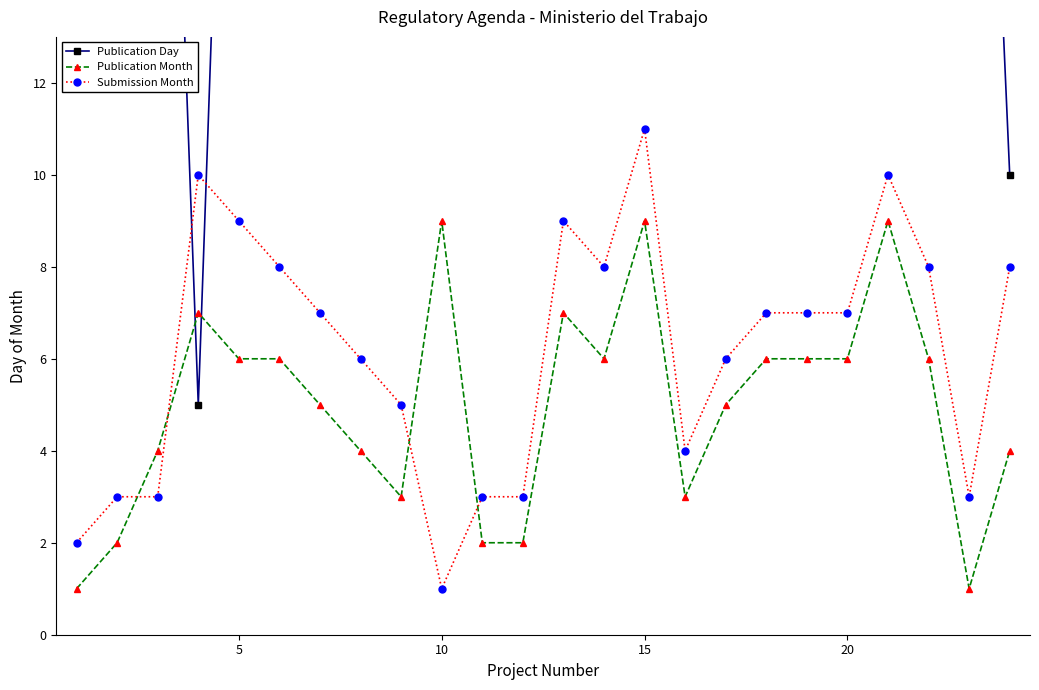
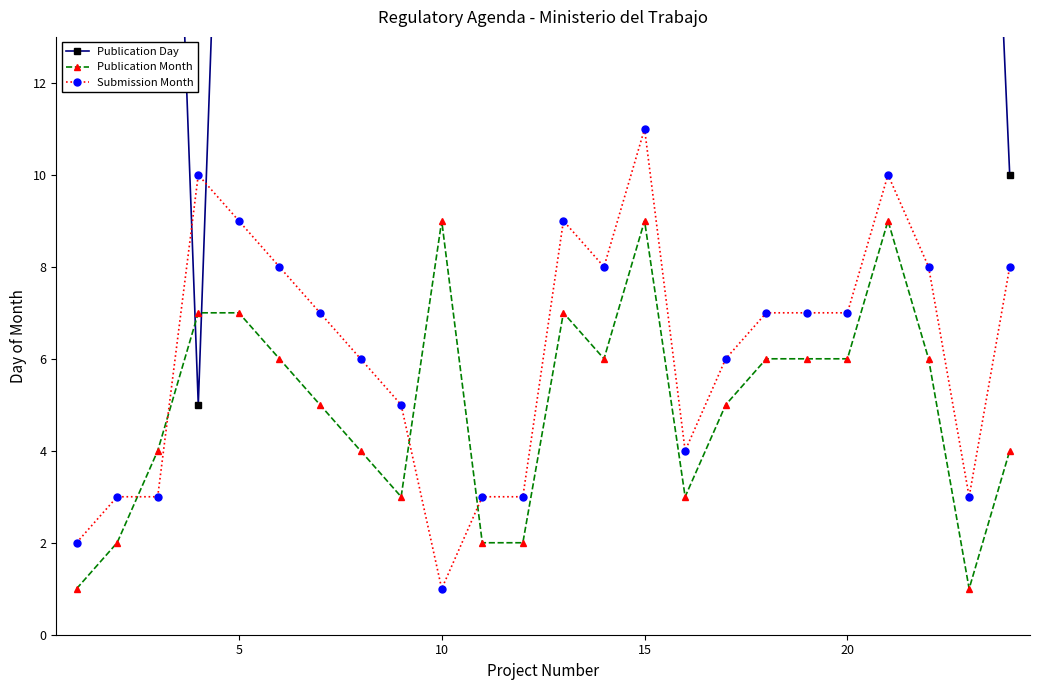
Publication Month, 5: 6 -> 7
